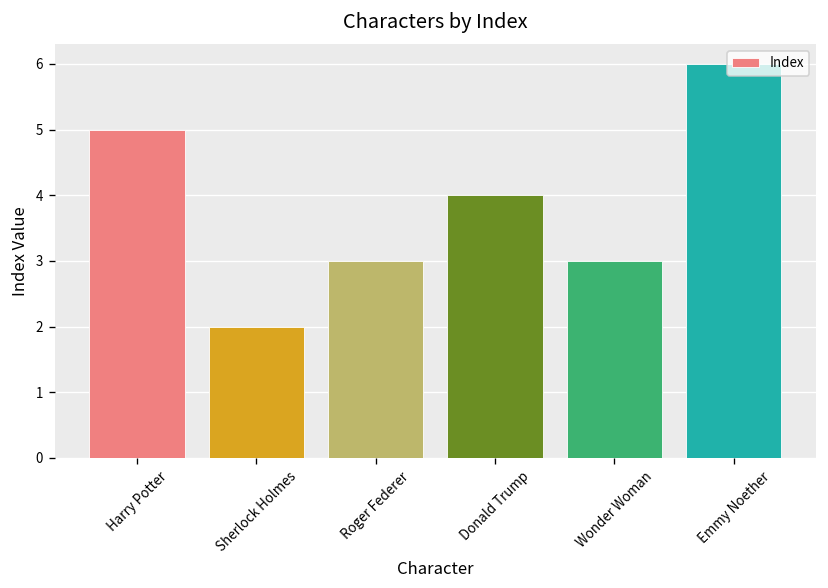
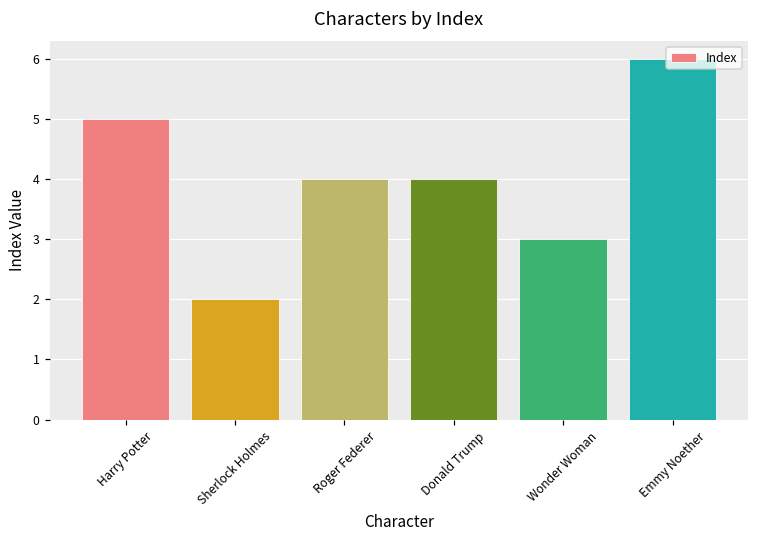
Roger Federer: 3 -> 4
